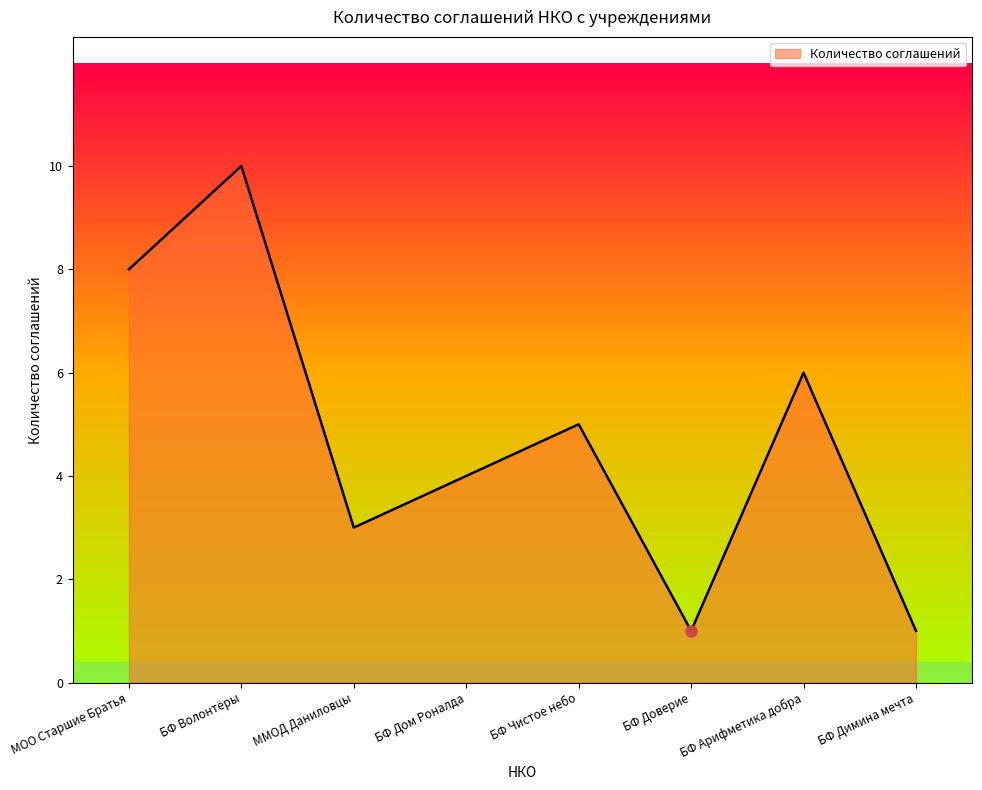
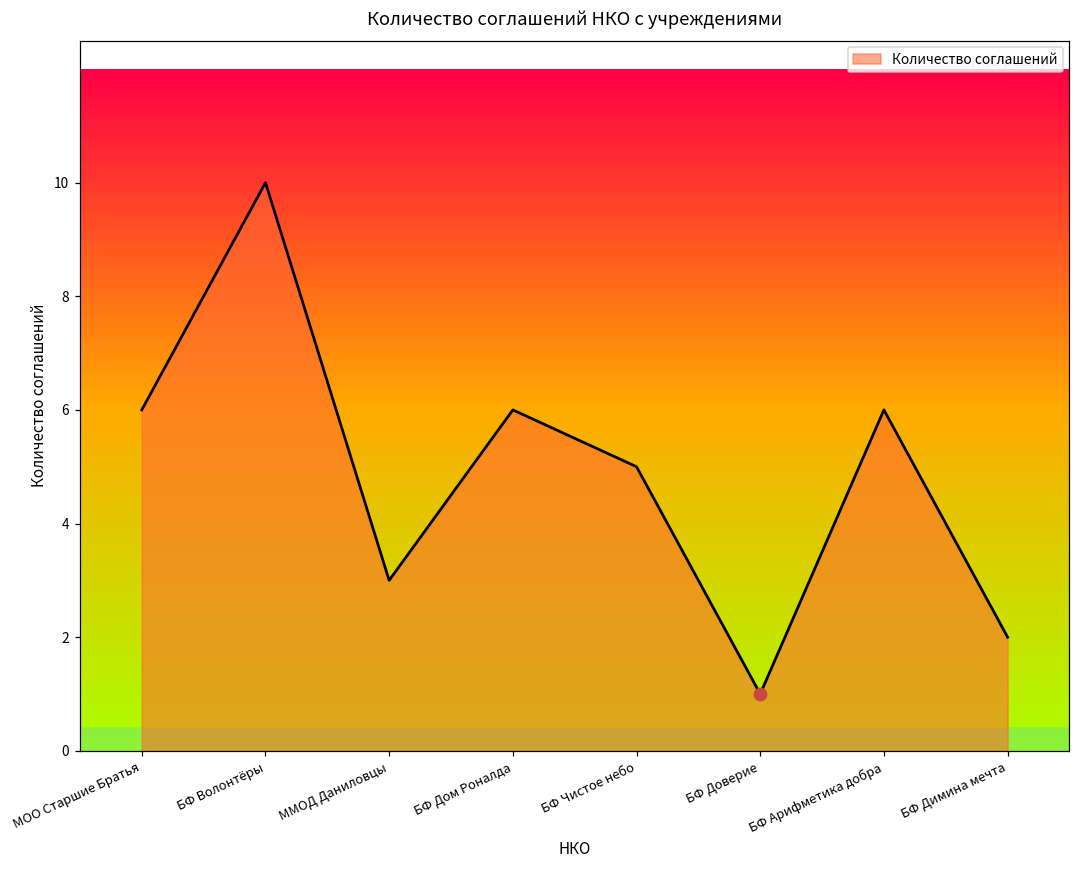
Количество соглашений, МОО Старшие Братья: 8 -> 6
Количество соглашений, БФ Дом Роналда: 4 -> 6
Количество соглашений, БФ Димина мечта: 1 -> 2
